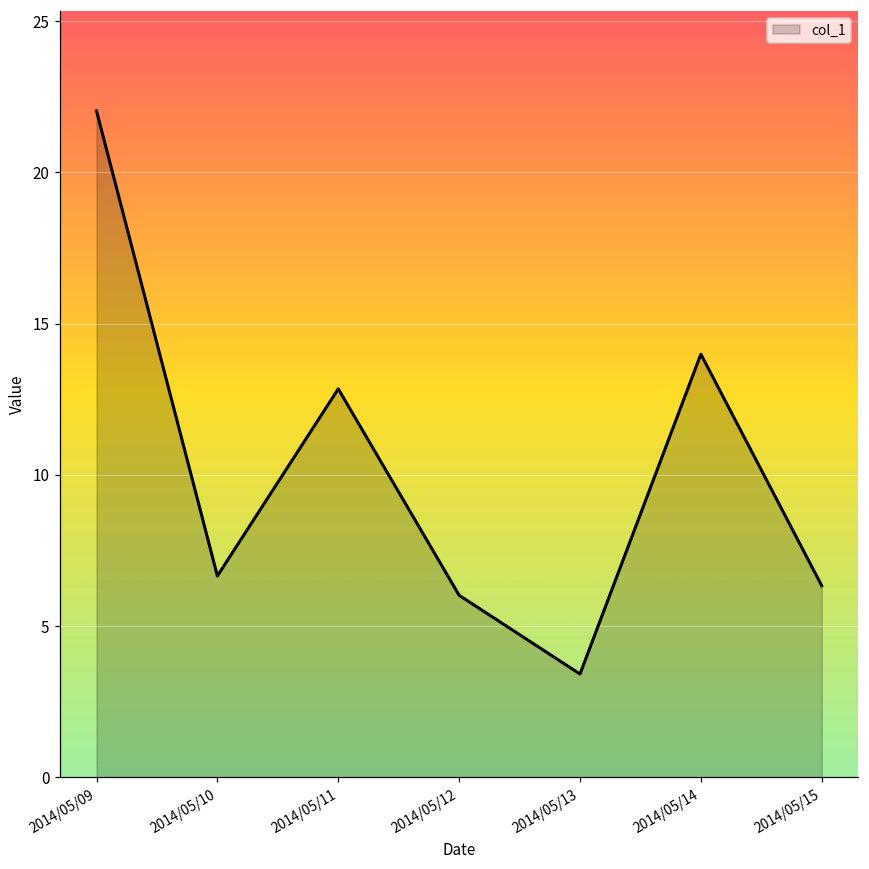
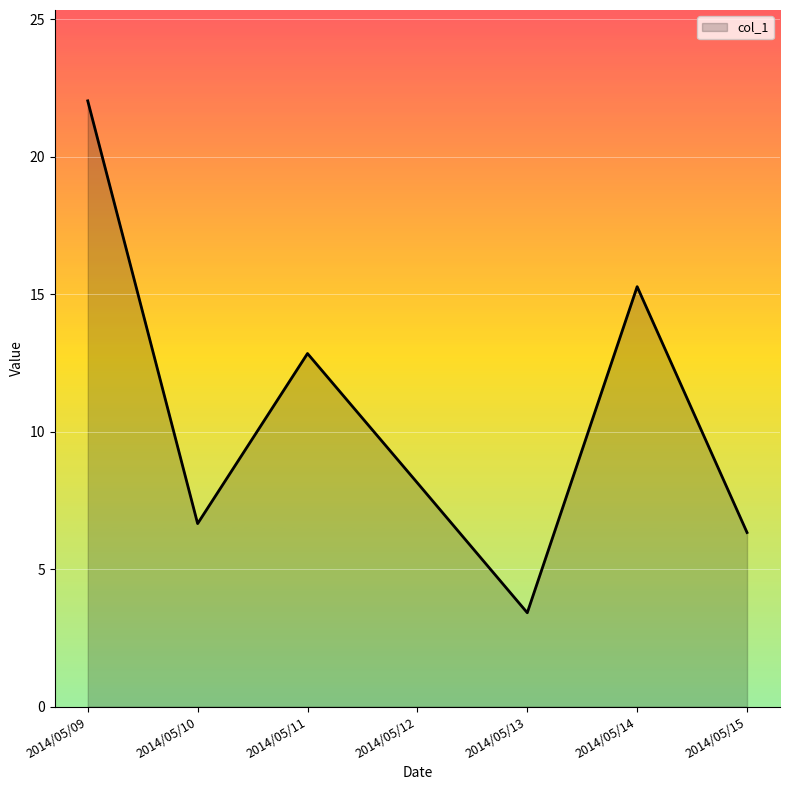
2014/05/12: 6.0 -> 8.1
2014/05/14: 14.0 -> 15.3
